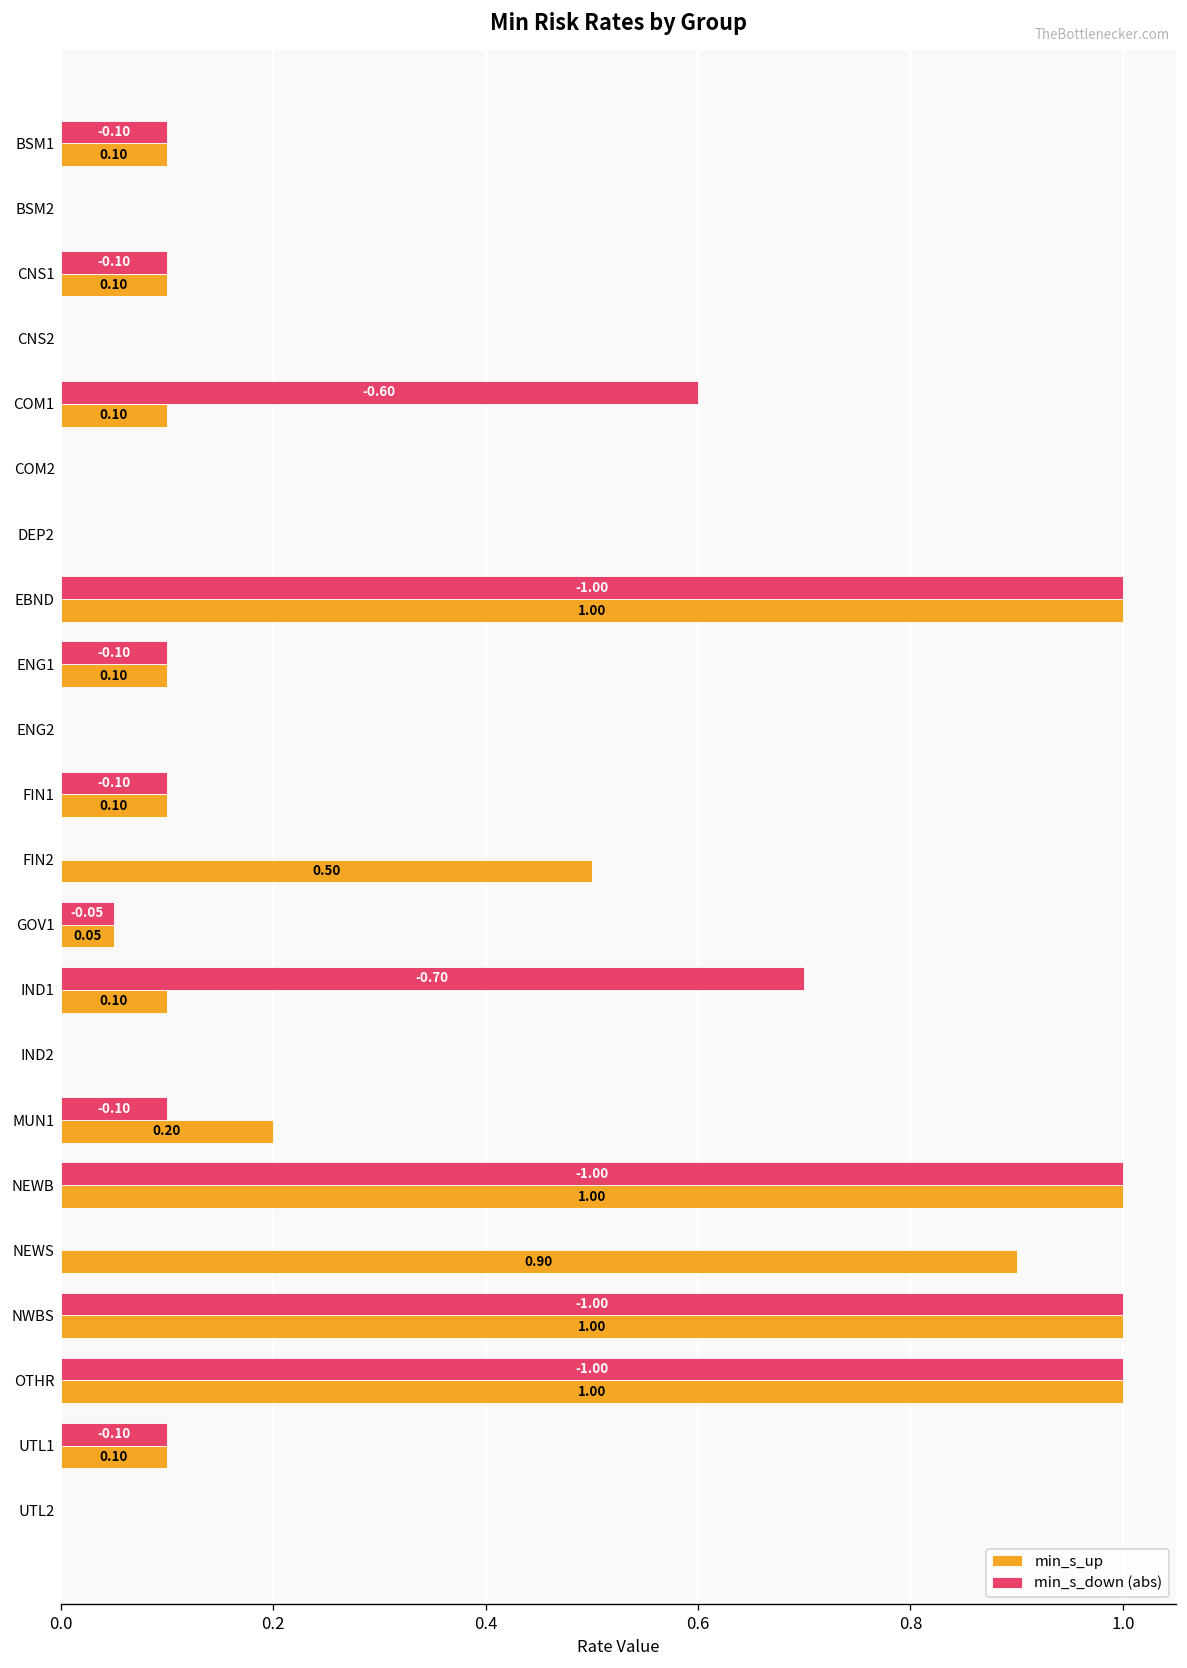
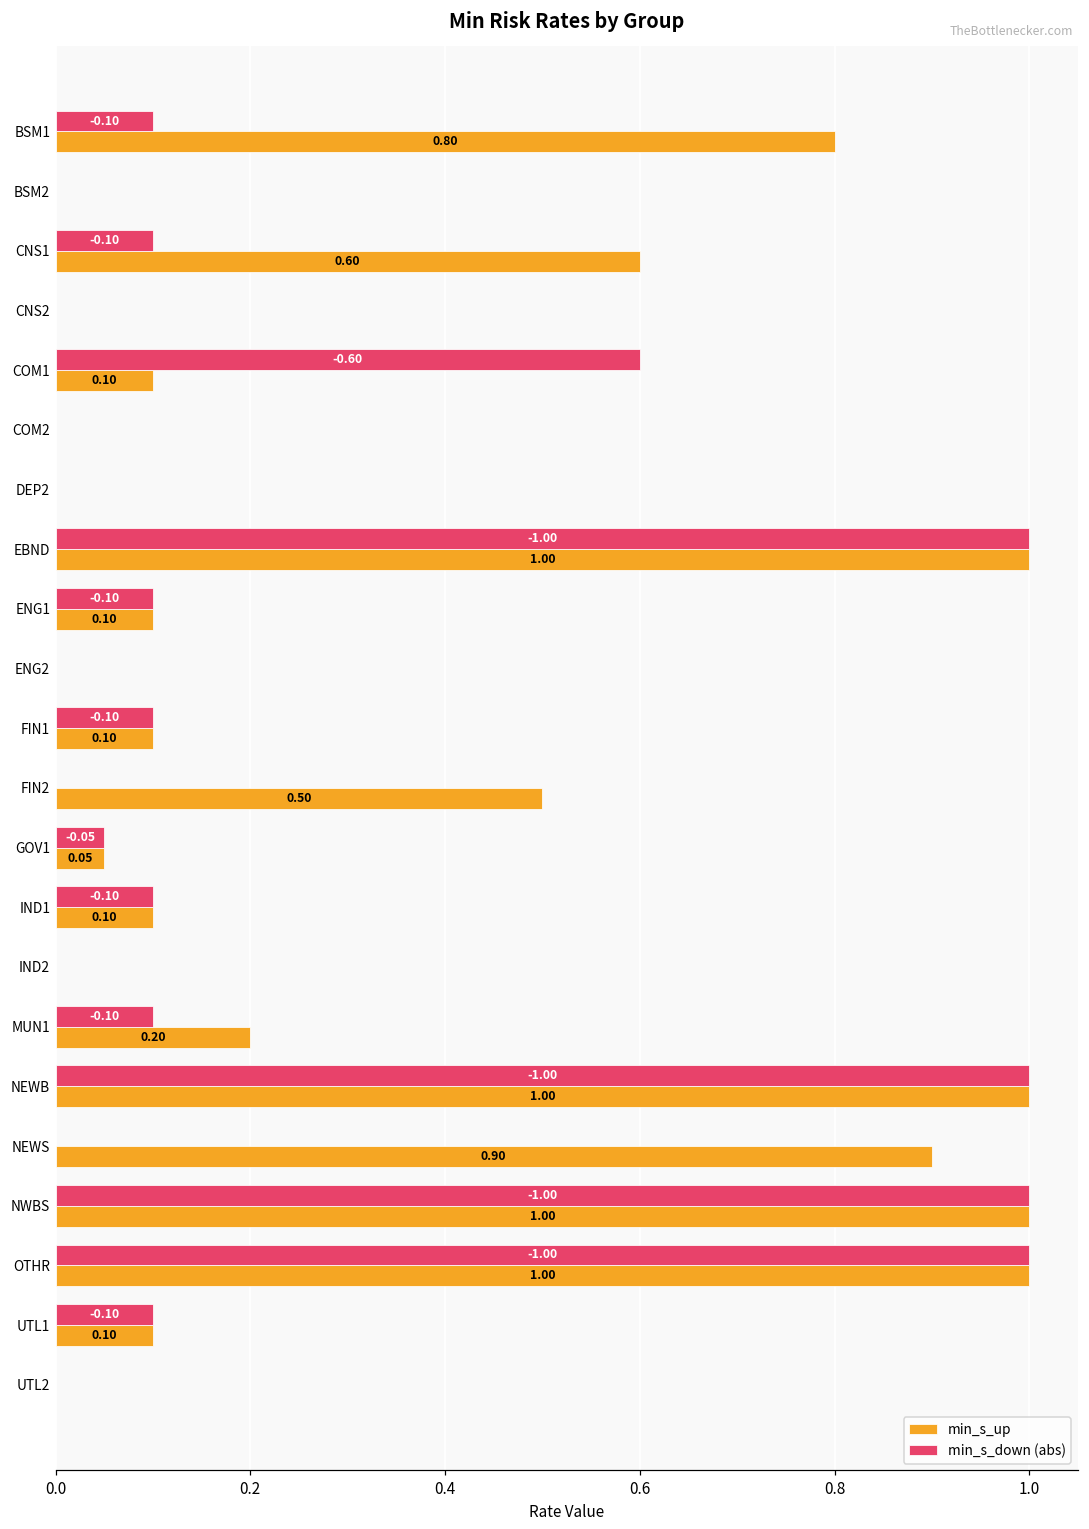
min_s_up, BSM1: 0.10 -> 0.80
min_s_up, CNS1: 0.10 -> 0.60
min_s_down (abs), IND1: -0.70 -> -0.10
